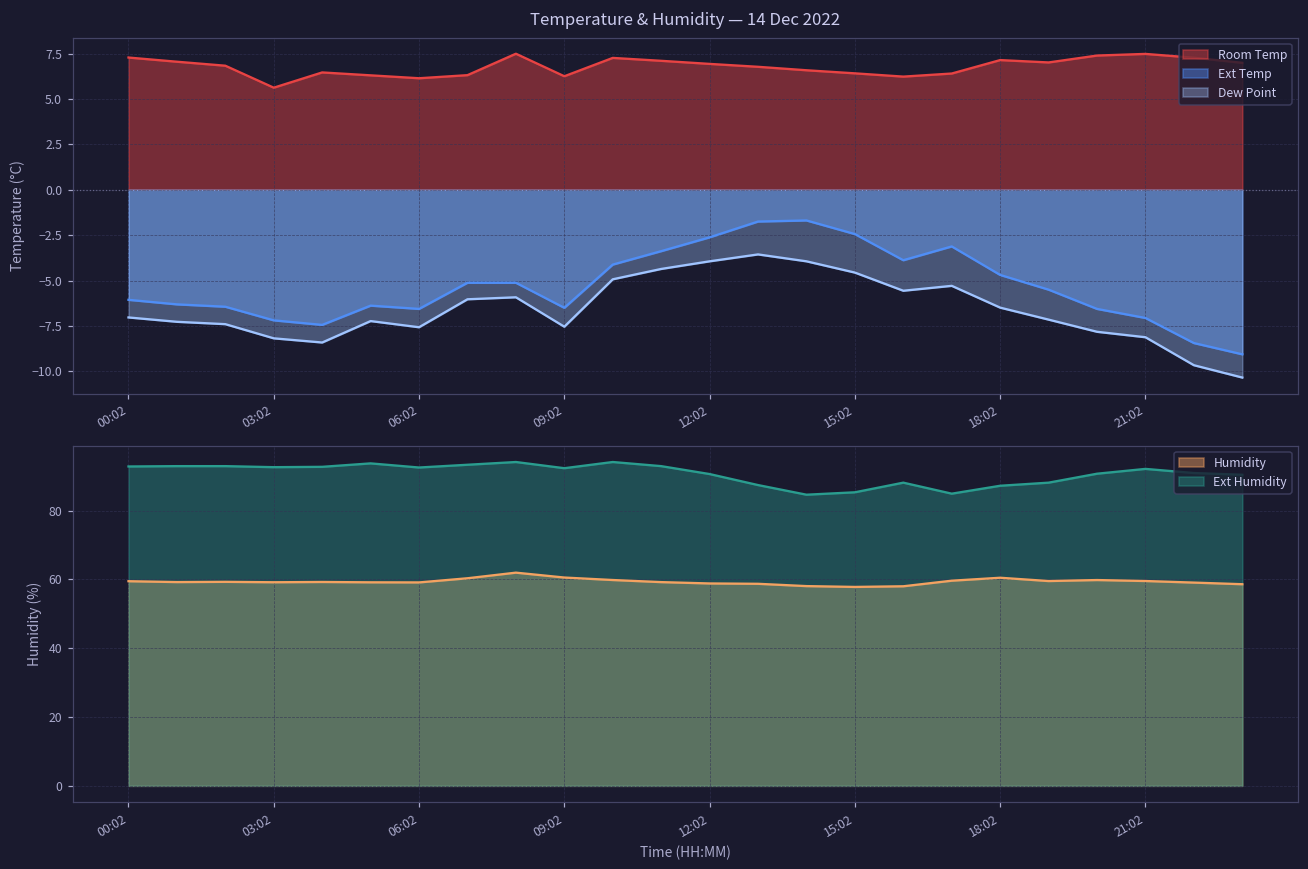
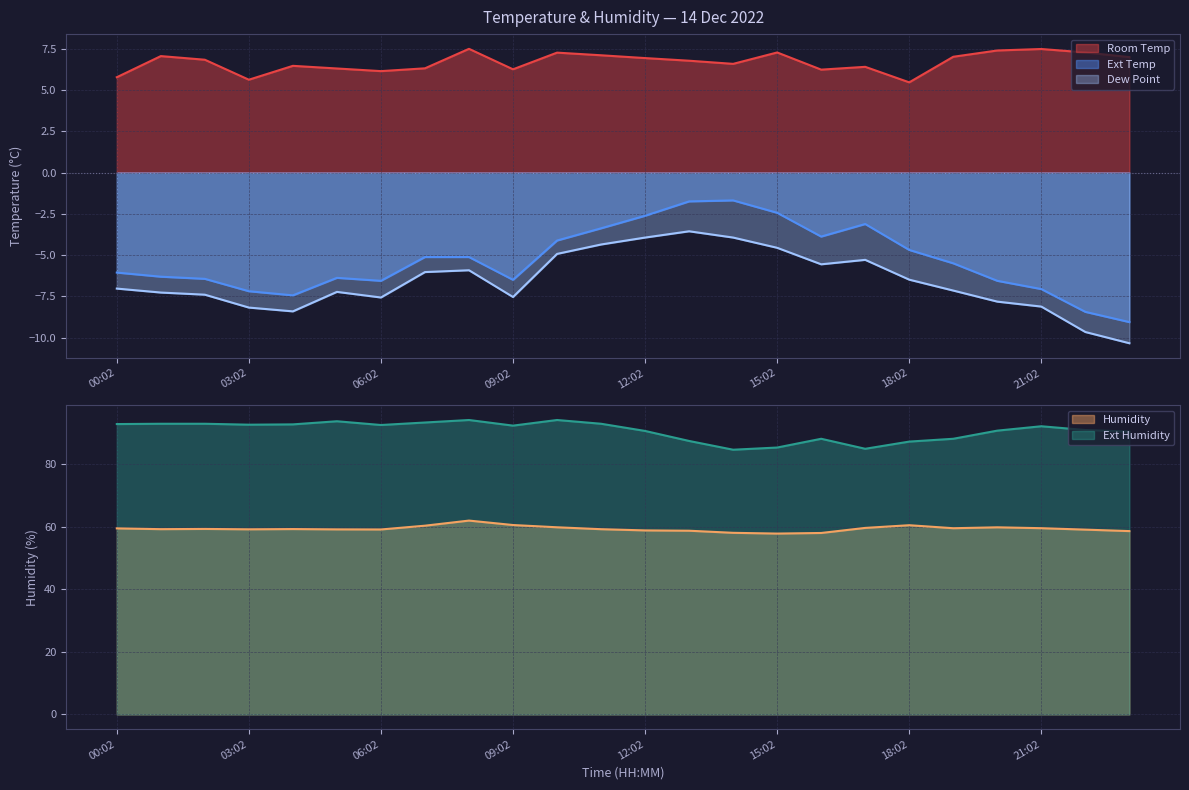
Temperature & Humidity — 14 Dec 2022, Room Temp, 00:02: 7.3 -> 5.8
Temperature & Humidity — 14 Dec 2022, Room Temp, 15:02: 6.4 -> 7.3
Temperature & Humidity — 14 Dec 2022, Room Temp, 18:02: 7.1 -> 5.5
